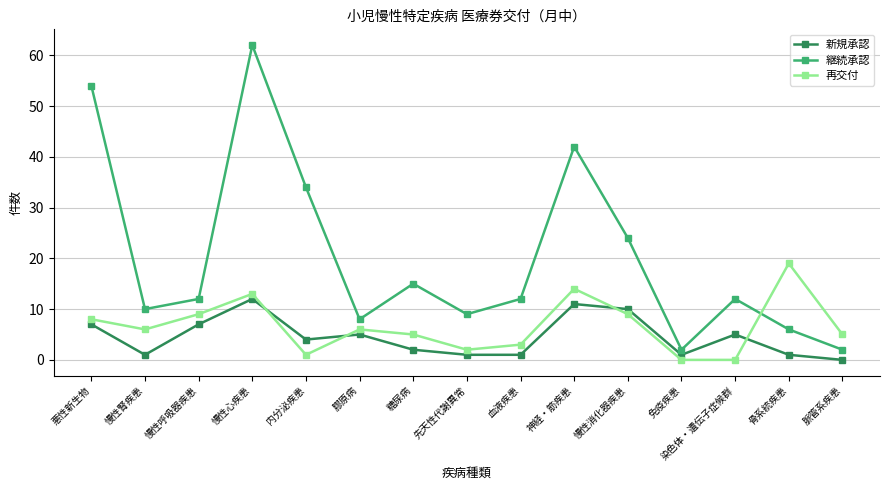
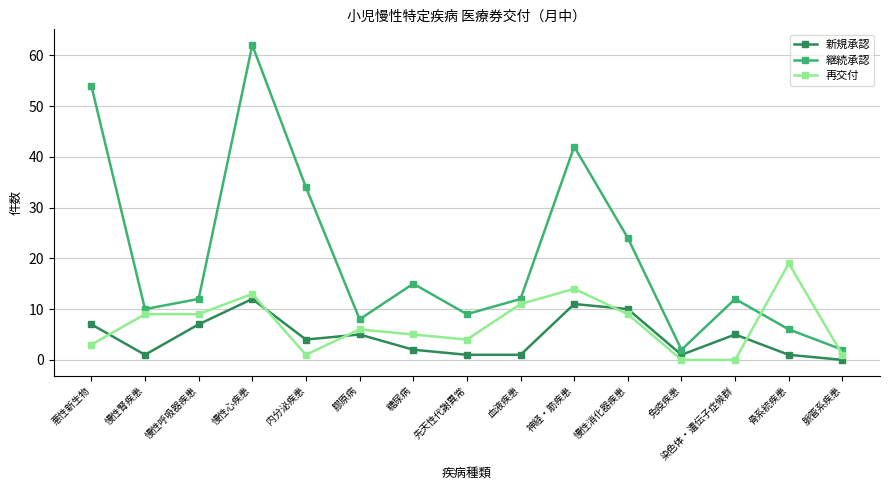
再交付, 悪性新生物: 8 -> 3
再交付, 慢性腎疾患: 6 -> 9
再交付, 先天性代謝異常: 2 -> 4
再交付, 血液疾患: 3 -> 11
再交付, 脈管系疾患: 5 -> 1
